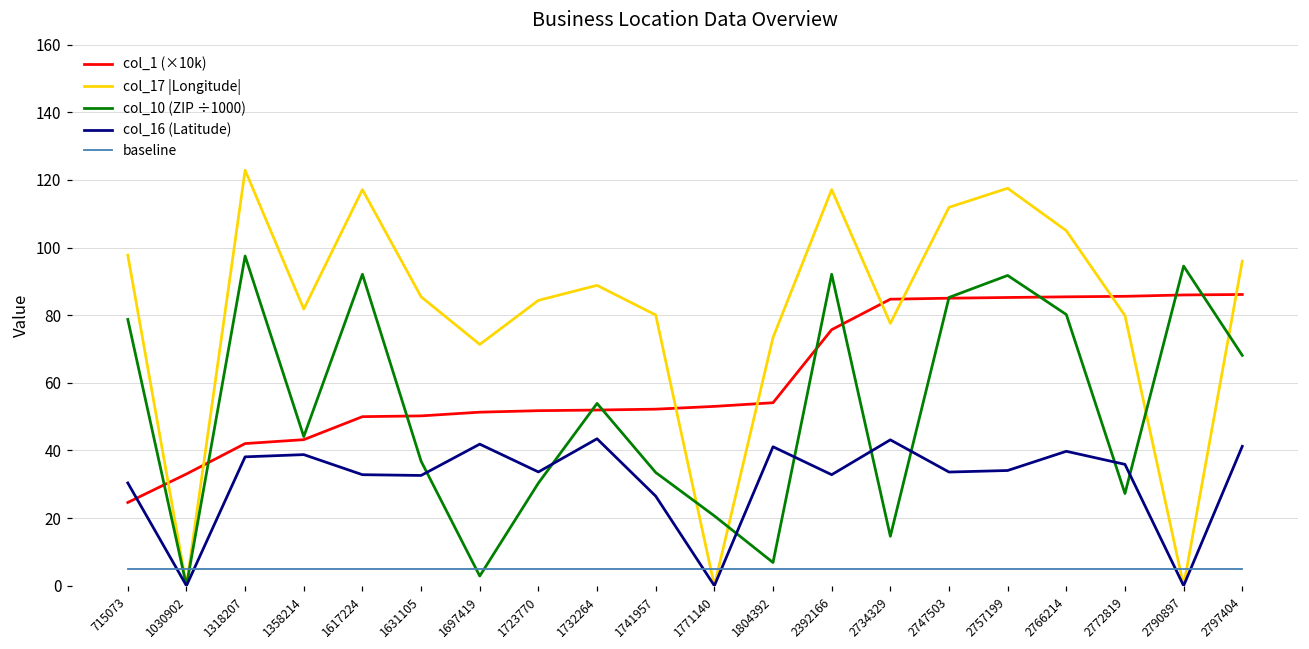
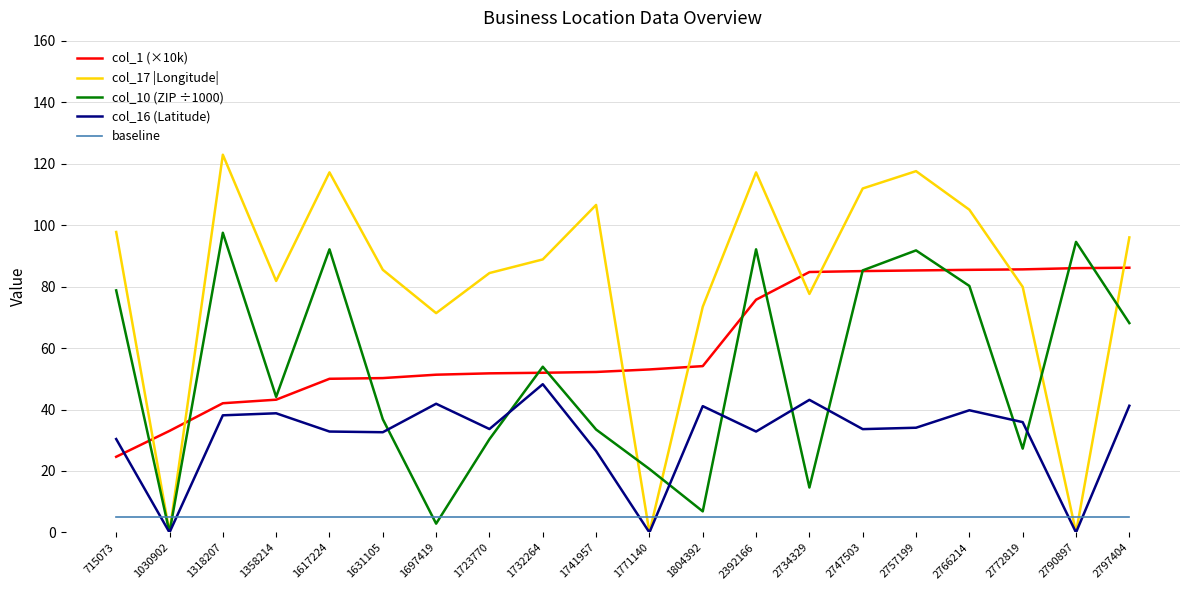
col_16 (Latitude), 1732264: 43 -> 48
col_17 |Longitude|, 1741957: 80 -> 107
